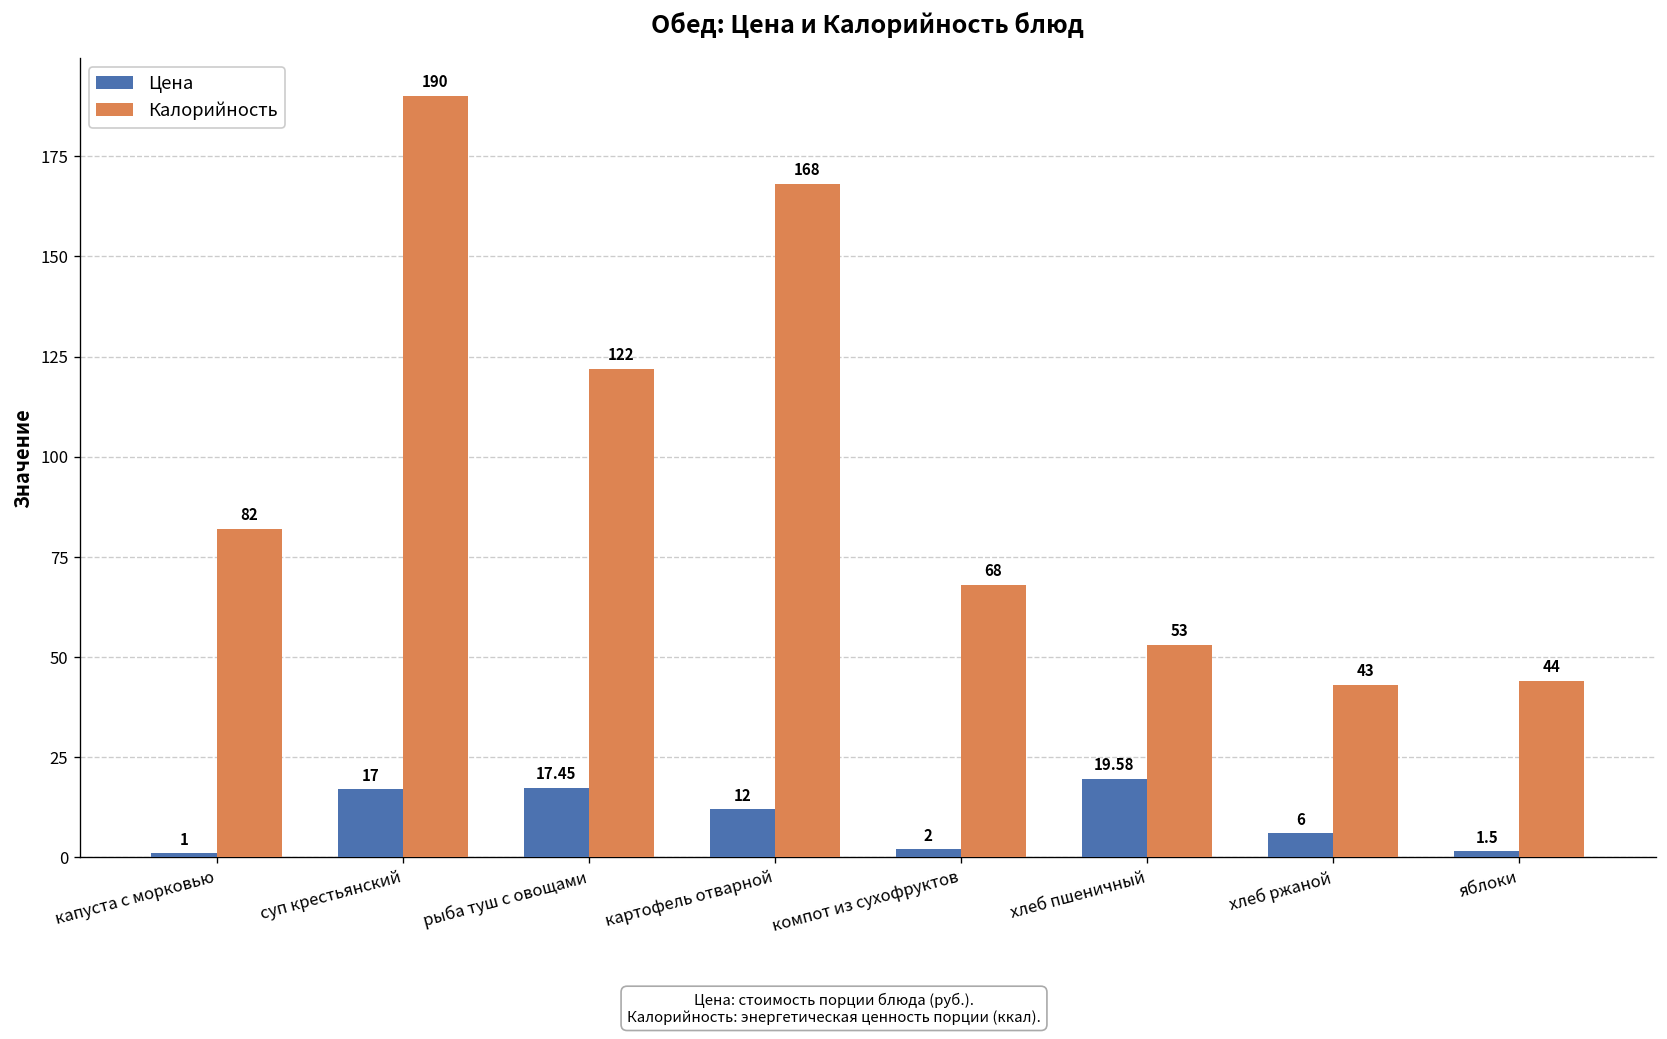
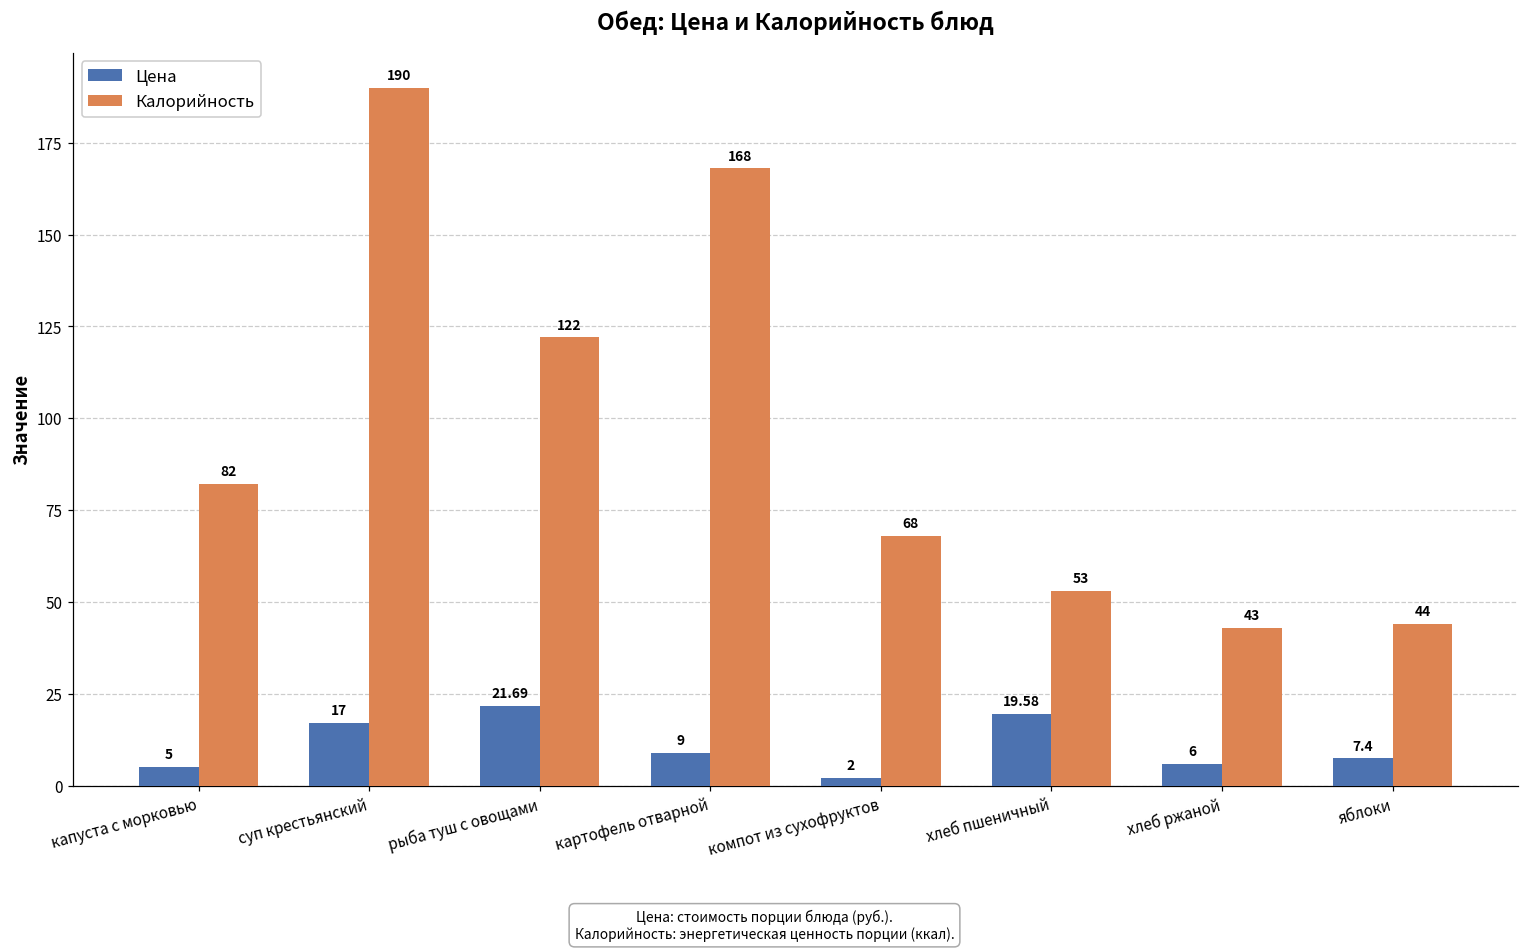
Цена, капуста с морковью: 1 -> 5
Цена, рыба туш с овощами: 17.45 -> 21.69
Цена, картофель отварной: 12 -> 9
Цена, яблоки: 1.5 -> 7.4
